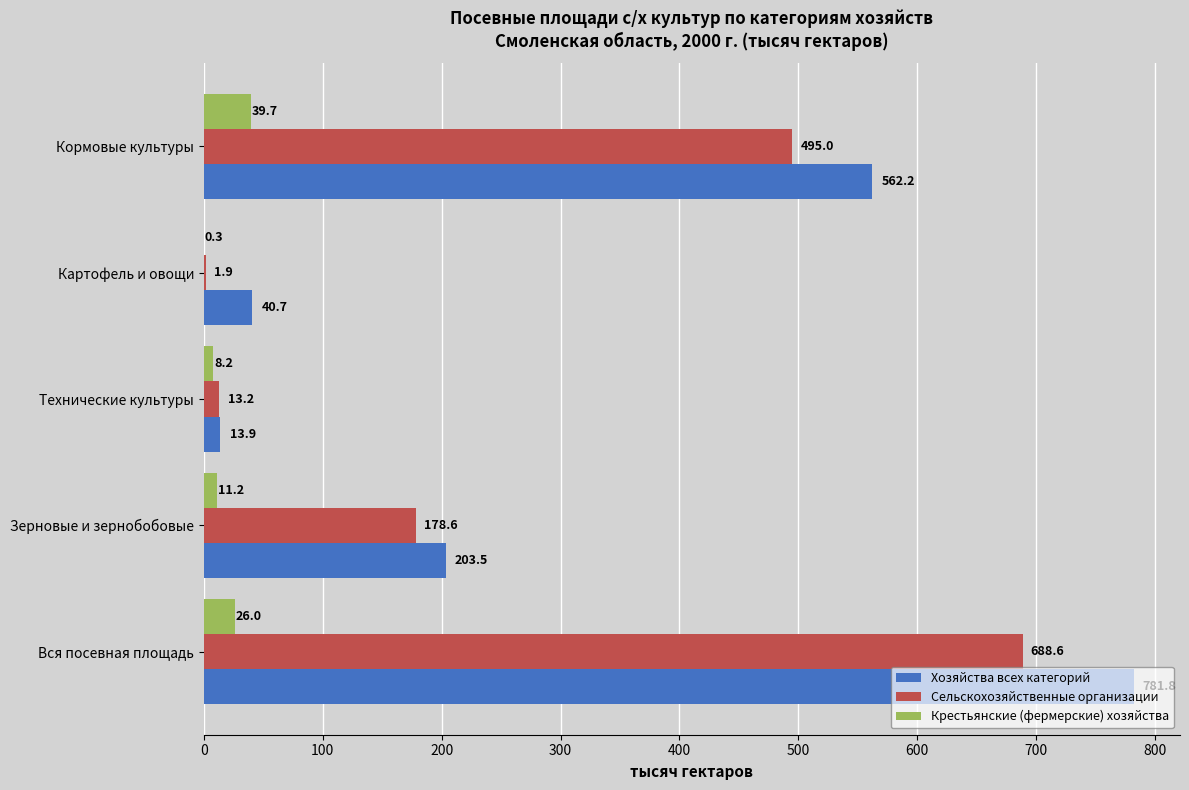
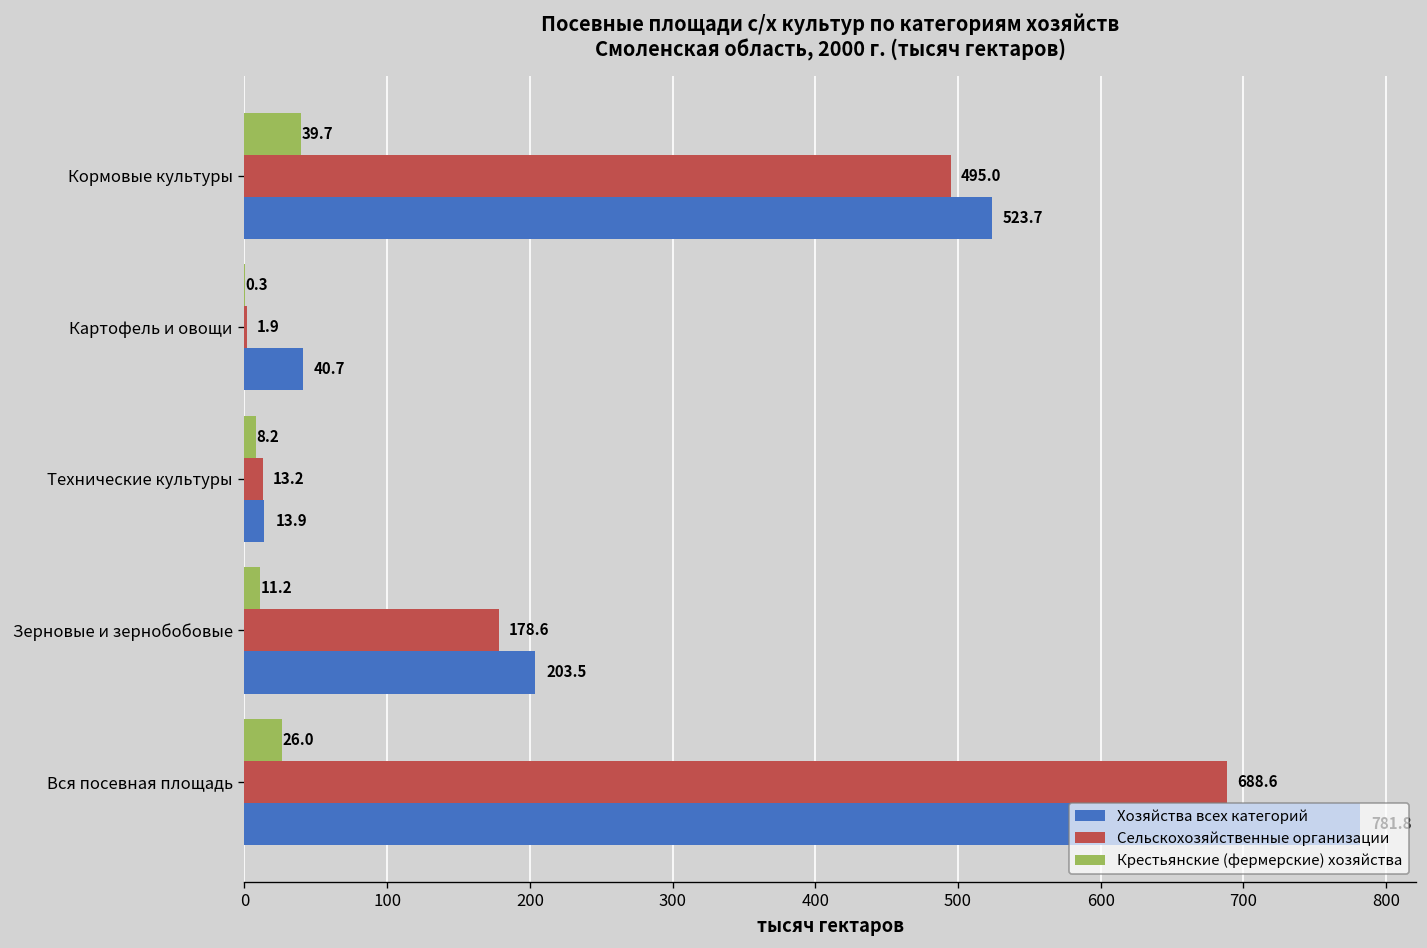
Хозяйства всех категорий, Кормовые культуры: 562.2 -> 523.7
